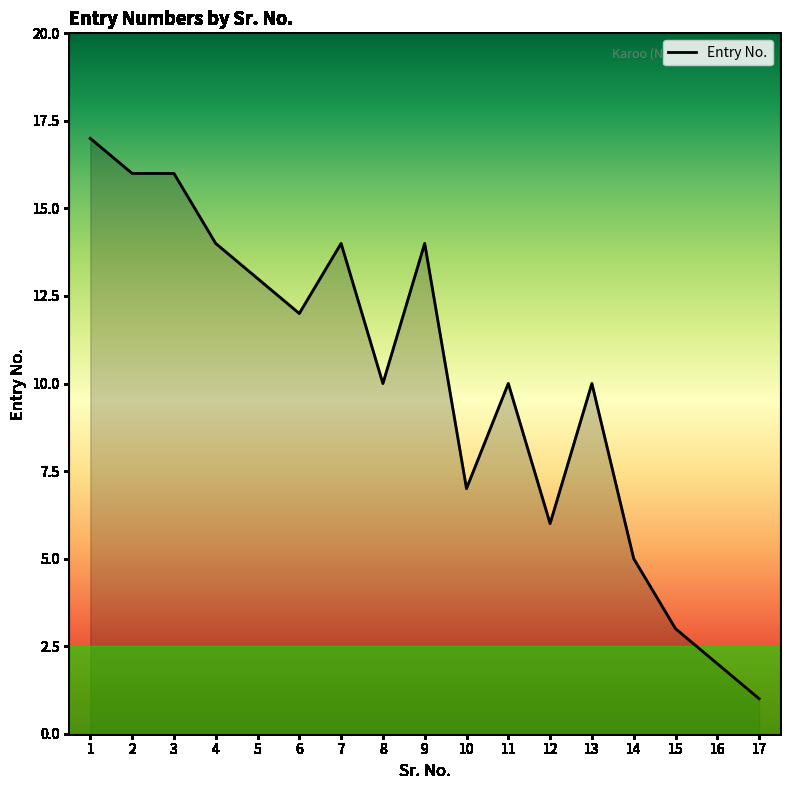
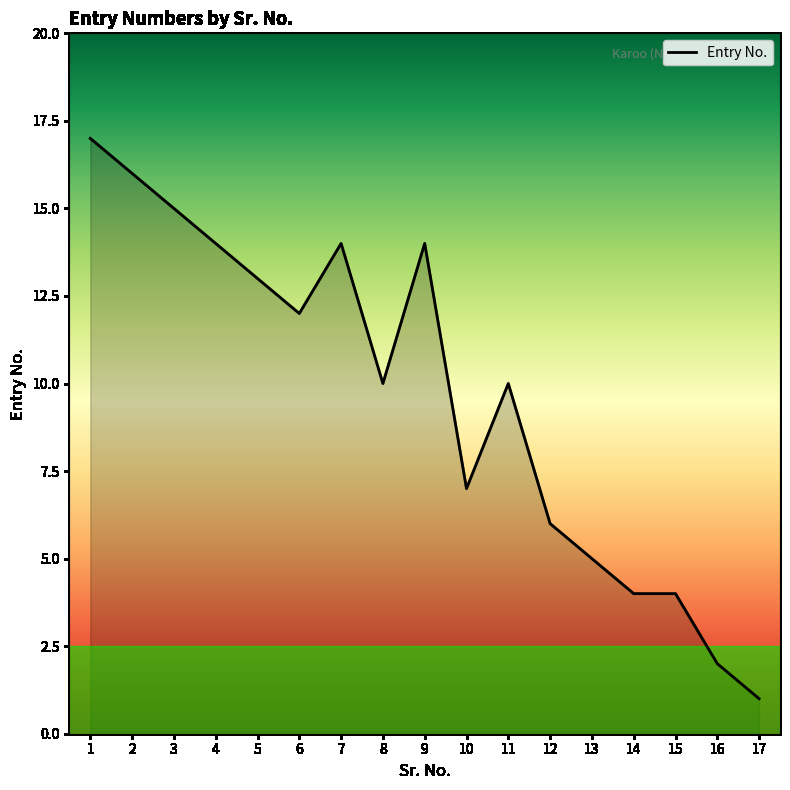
3: 16 -> 15
13: 10 -> 5
14: 5 -> 4
15: 3 -> 4
